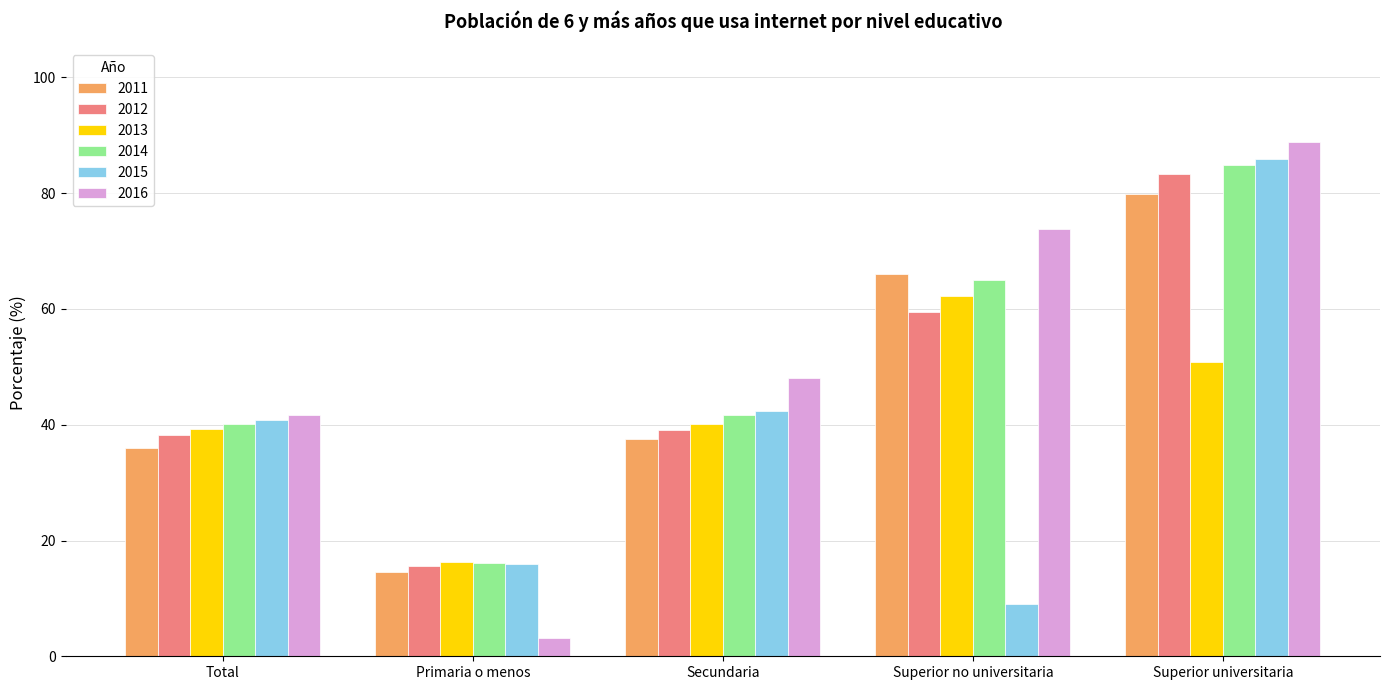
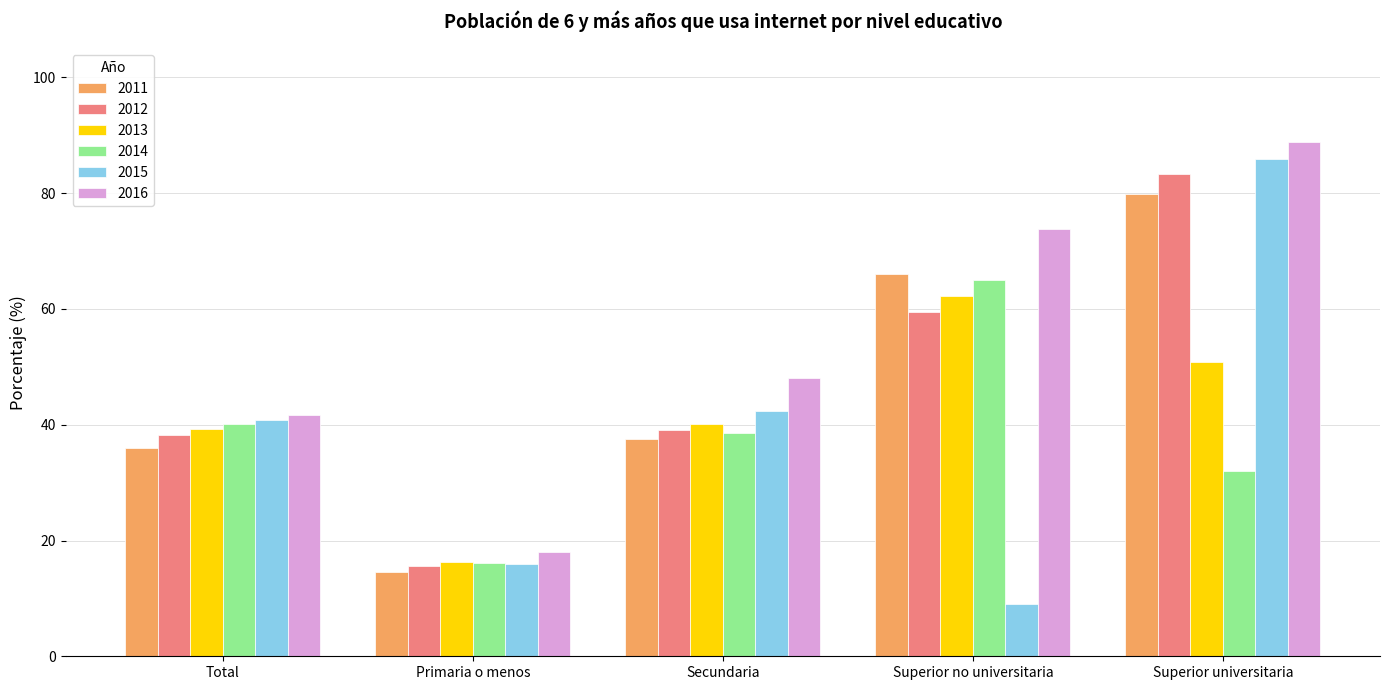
2016, Primaria o menos: 3 -> 18
2014, Secundaria: 42 -> 39
2014, Superior universitaria: 85 -> 32
